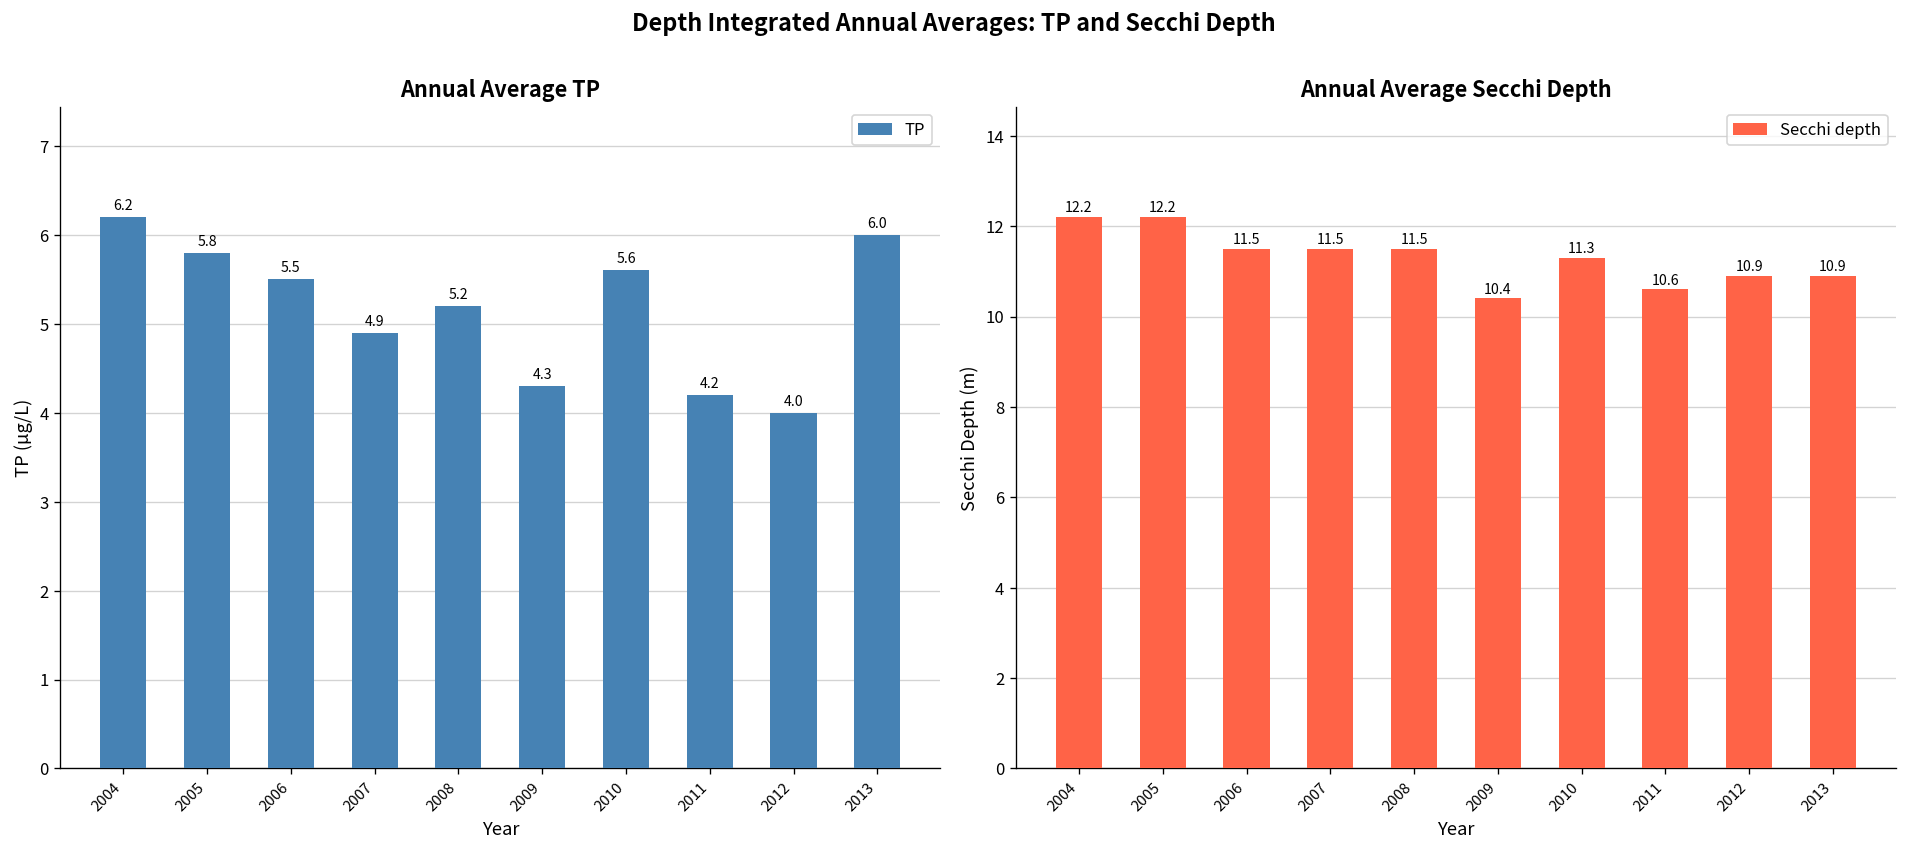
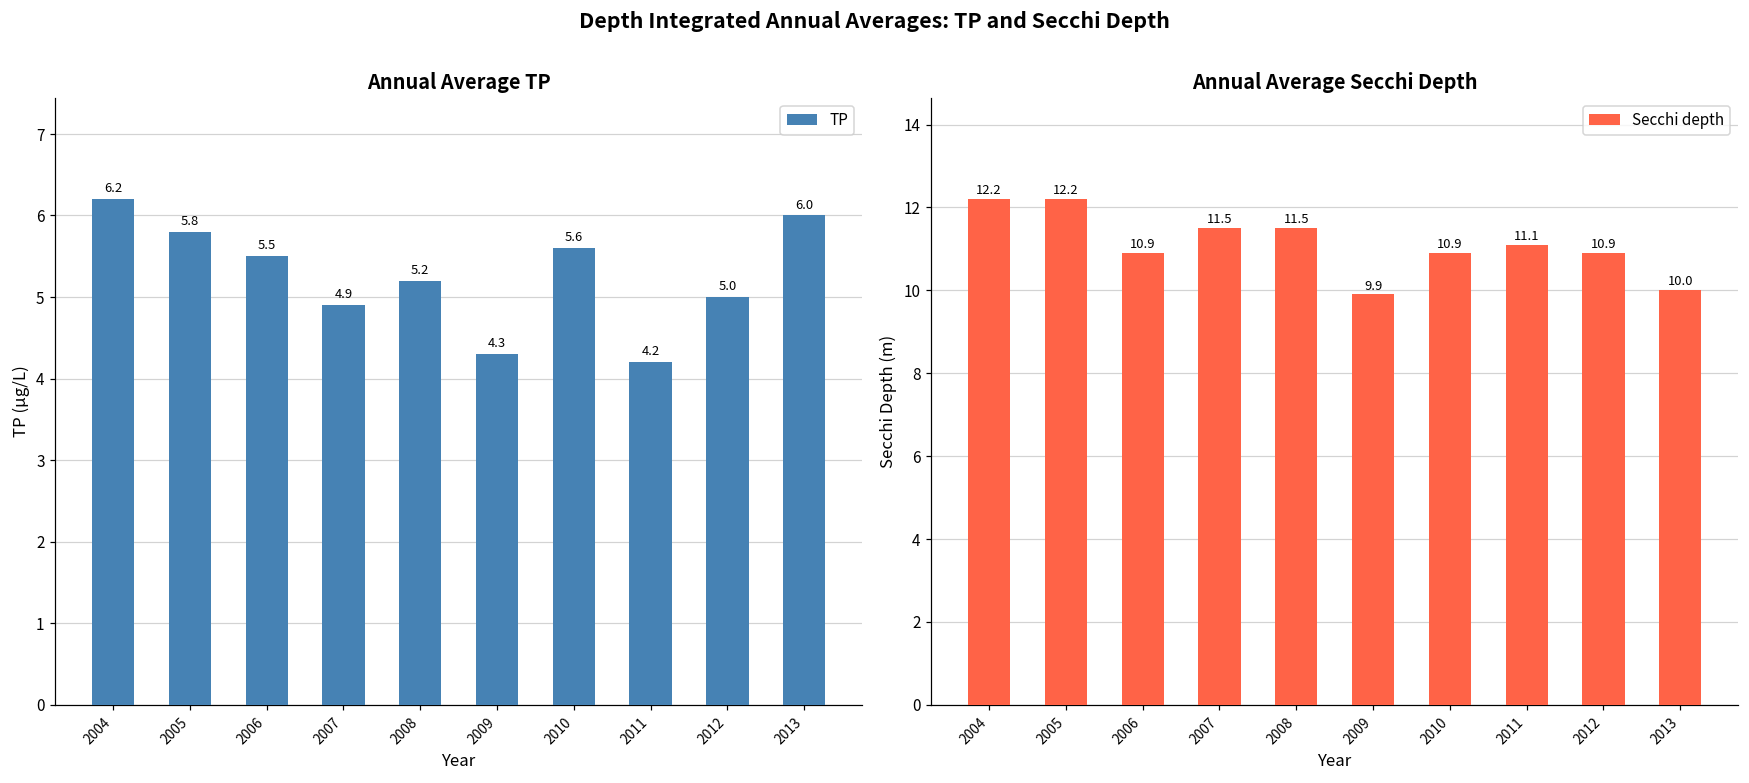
Annual Average TP, 2012: 4.0 -> 5.0
Annual Average Secchi Depth, 2006: 11.5 -> 10.9
Annual Average Secchi Depth, 2009: 10.4 -> 9.9
Annual Average Secchi Depth, 2010: 11.3 -> 10.9
Annual Average Secchi Depth, 2011: 10.6 -> 11.1
Annual Average Secchi Depth, 2013: 10.9 -> 10.0
